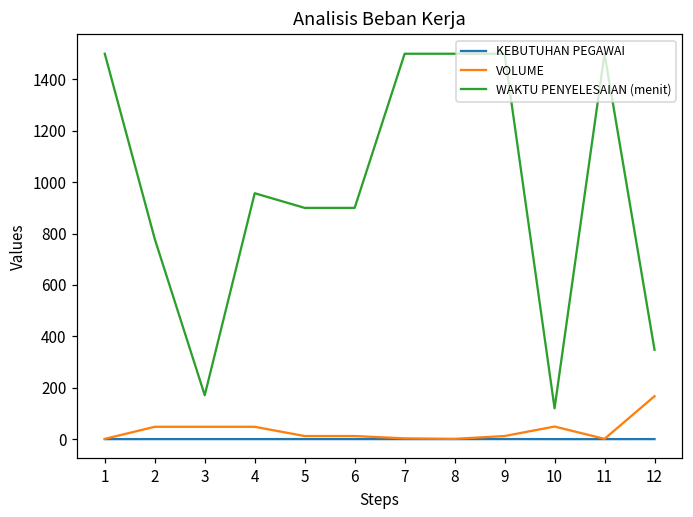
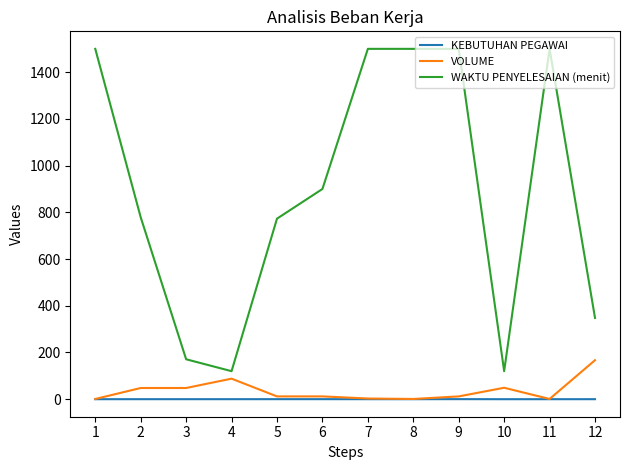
VOLUME, 4: 50 -> 90
WAKTU PENYELESAIAN (menit), 4: 960 -> 120
WAKTU PENYELESAIAN (menit), 5: 900 -> 770
